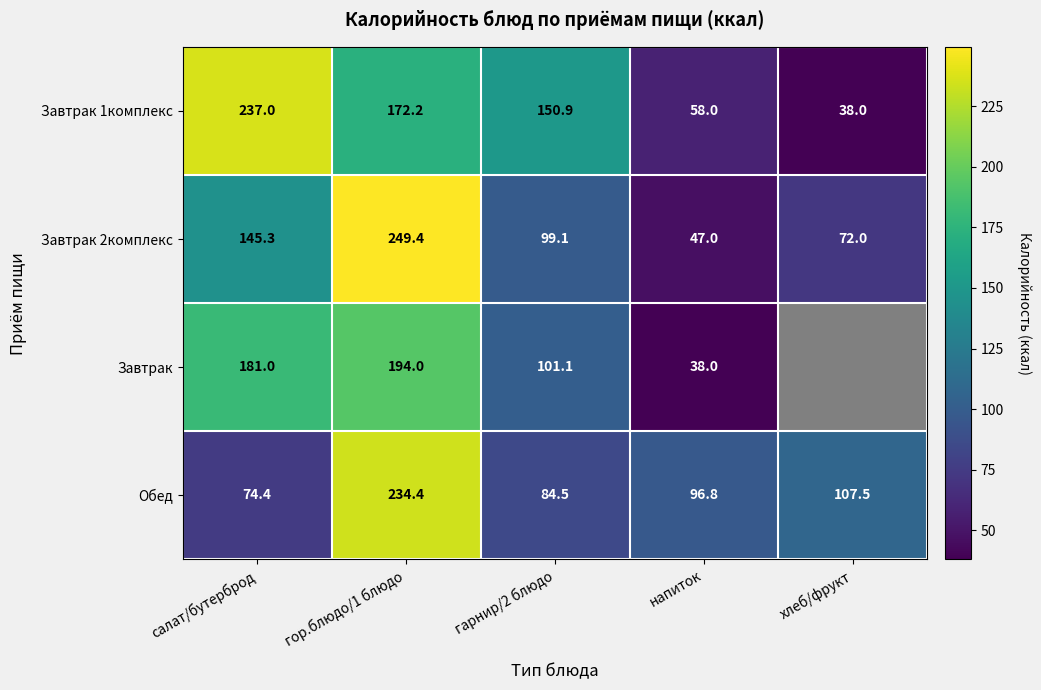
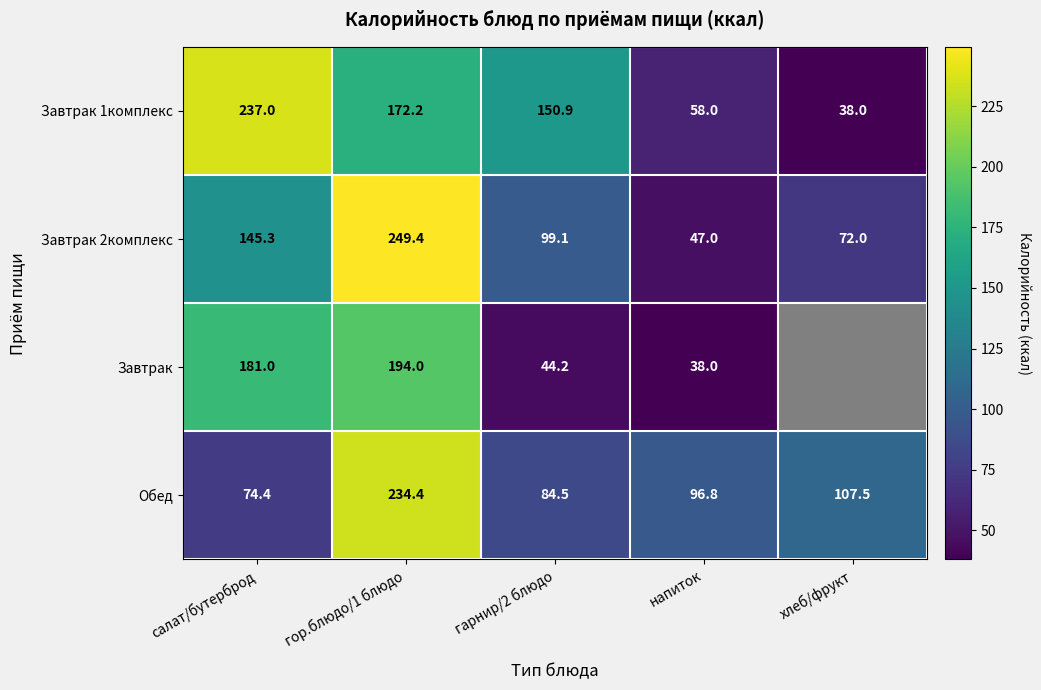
Завтрак, гарнир/2 блюдо: 101.1 -> 44.2
